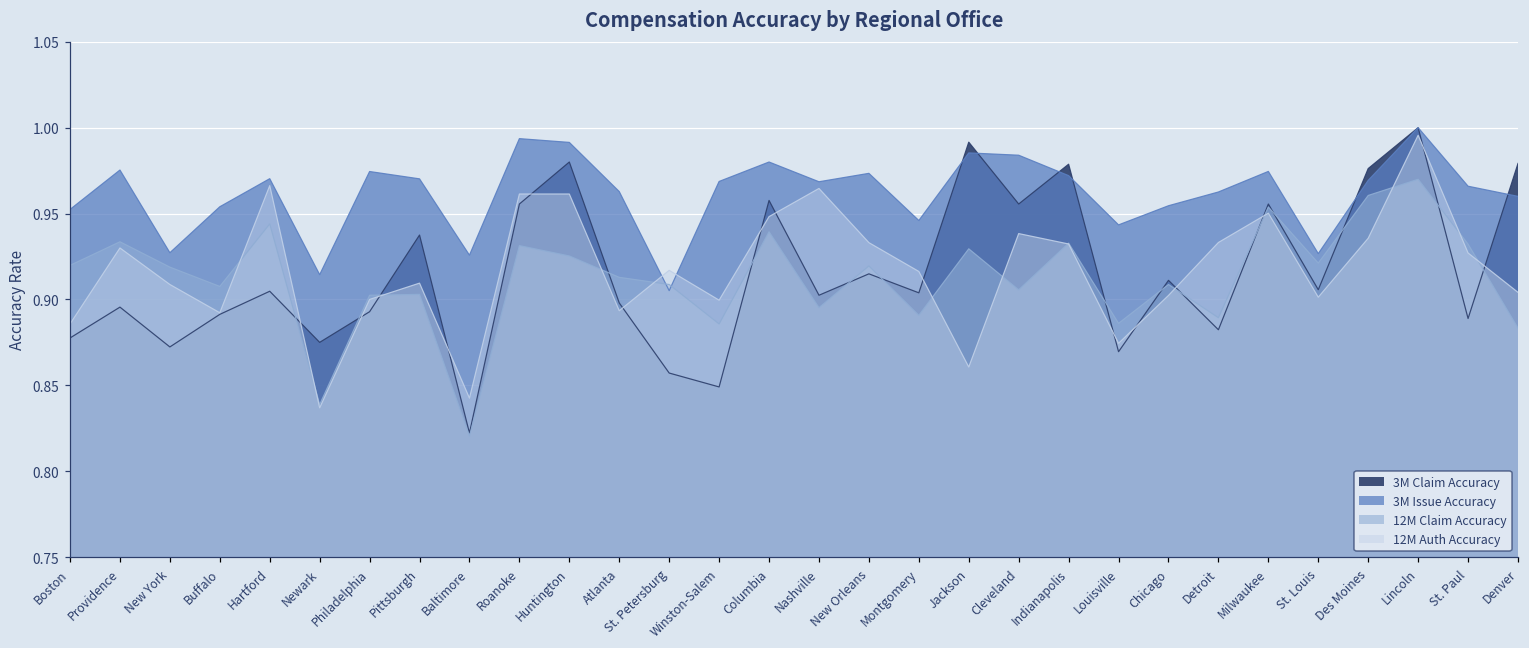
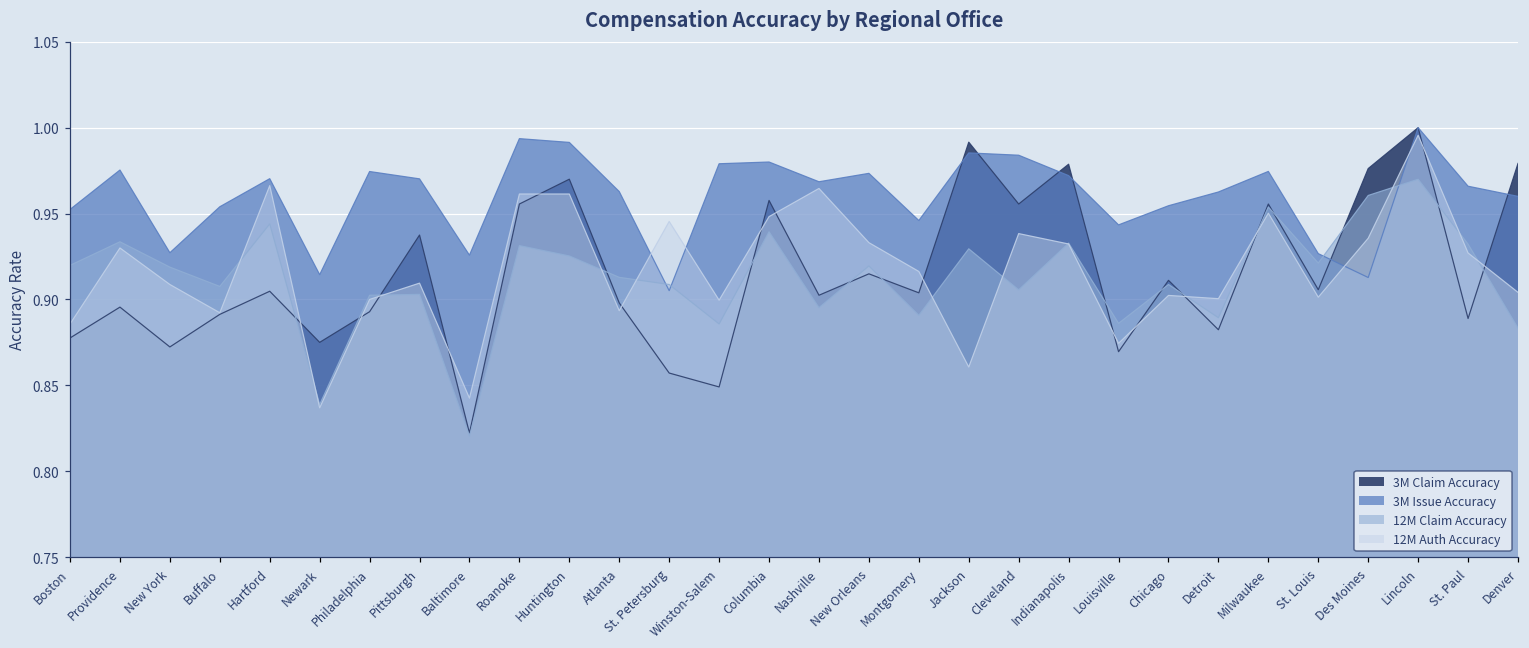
3M Claim Accuracy, Huntington: 0.98 -> 0.97
12M Auth Accuracy, St. Petersburg: 0.917 -> 0.945
3M Issue Accuracy, Winston-Salem: 0.969 -> 0.979
12M Auth Accuracy, Detroit: 0.933 -> 0.900
3M Issue Accuracy, Des Moines: 0.969 -> 0.913
